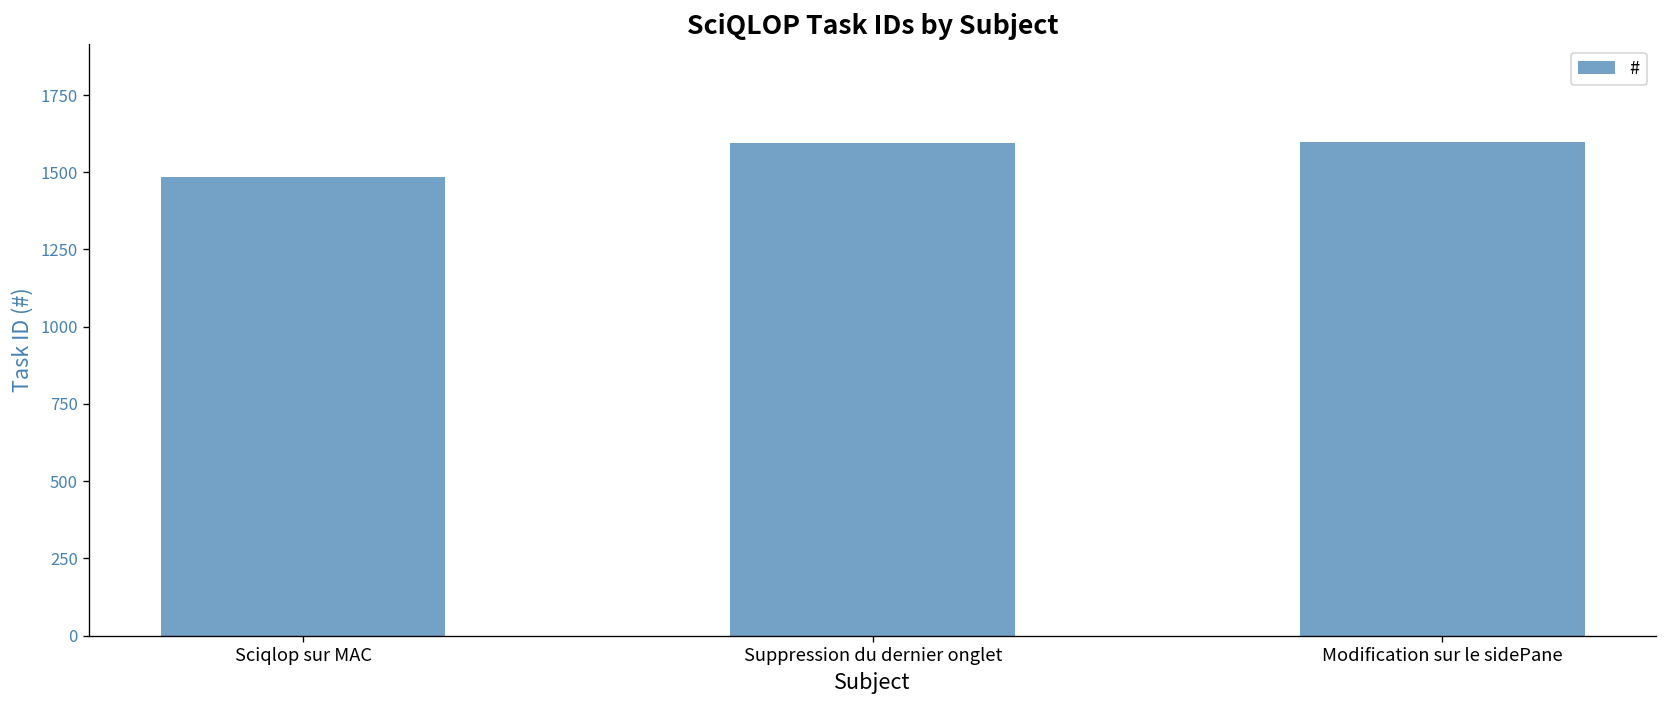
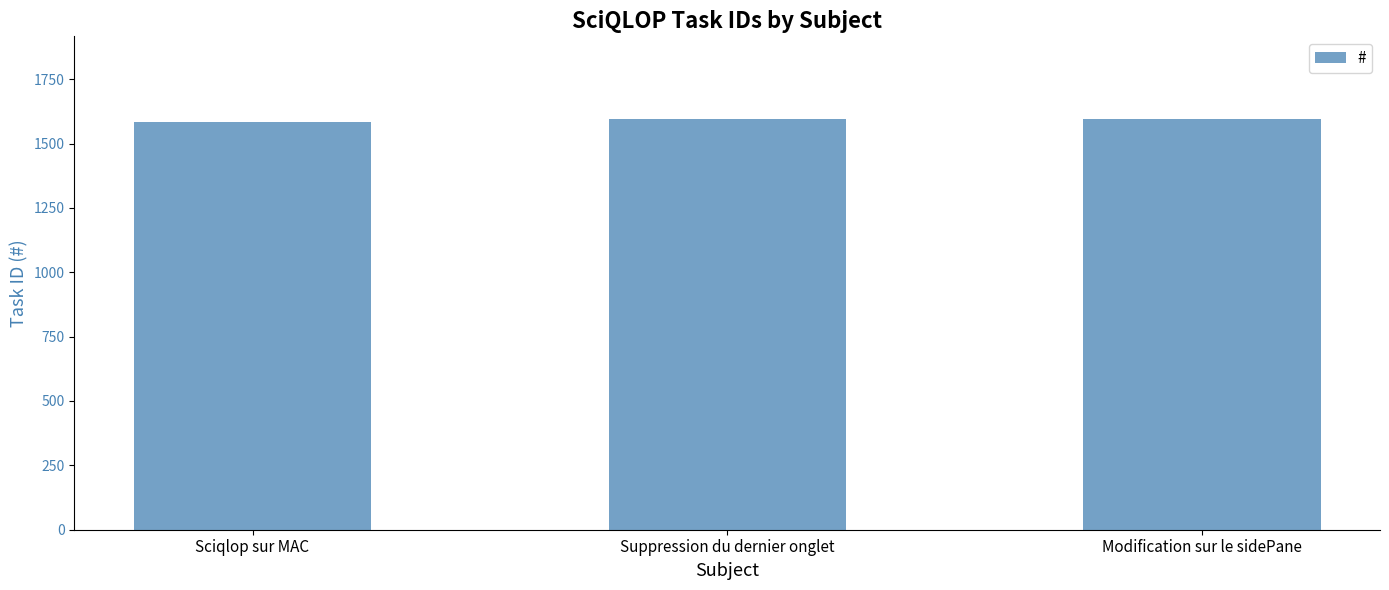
Sciqlop sur MAC: 1490 -> 1580
